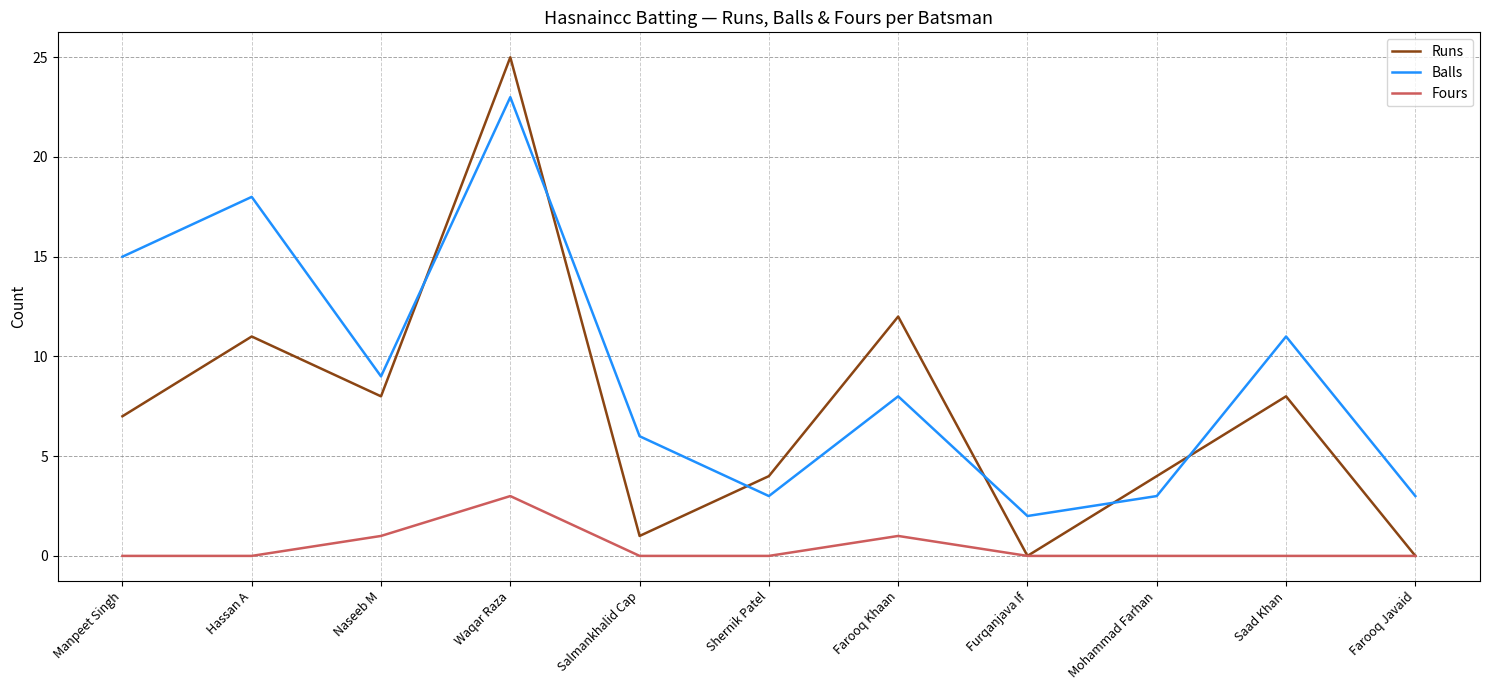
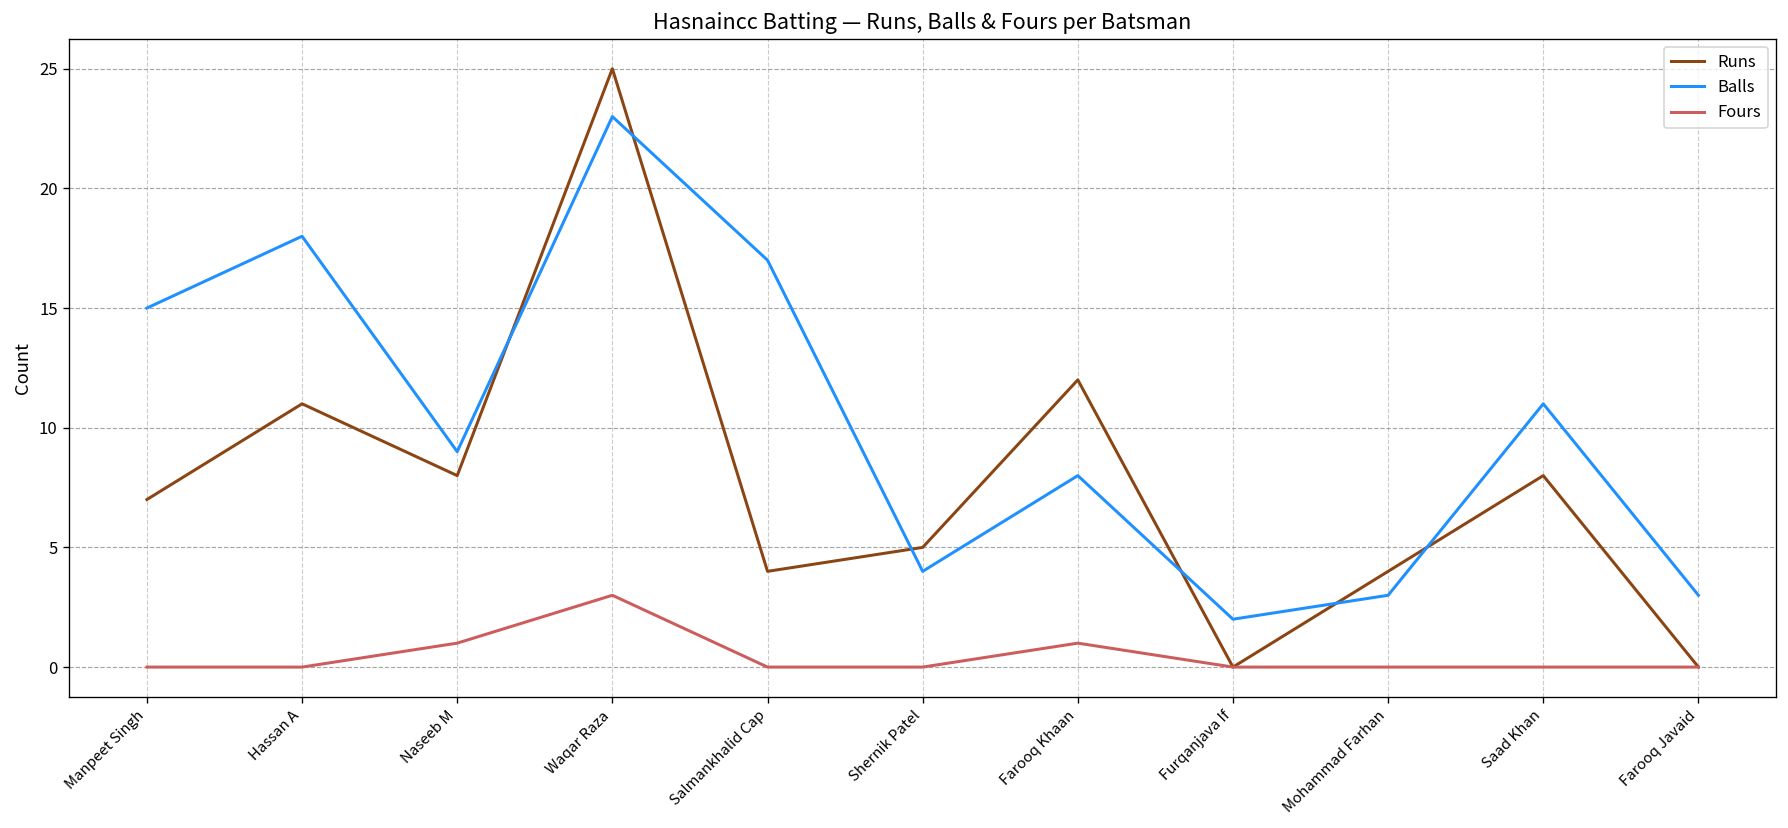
Runs, Salmankhalid Cap: 1 -> 4
Balls, Salmankhalid Cap: 6 -> 17
Runs, Shernik Patel: 4 -> 5
Balls, Shernik Patel: 3 -> 4
